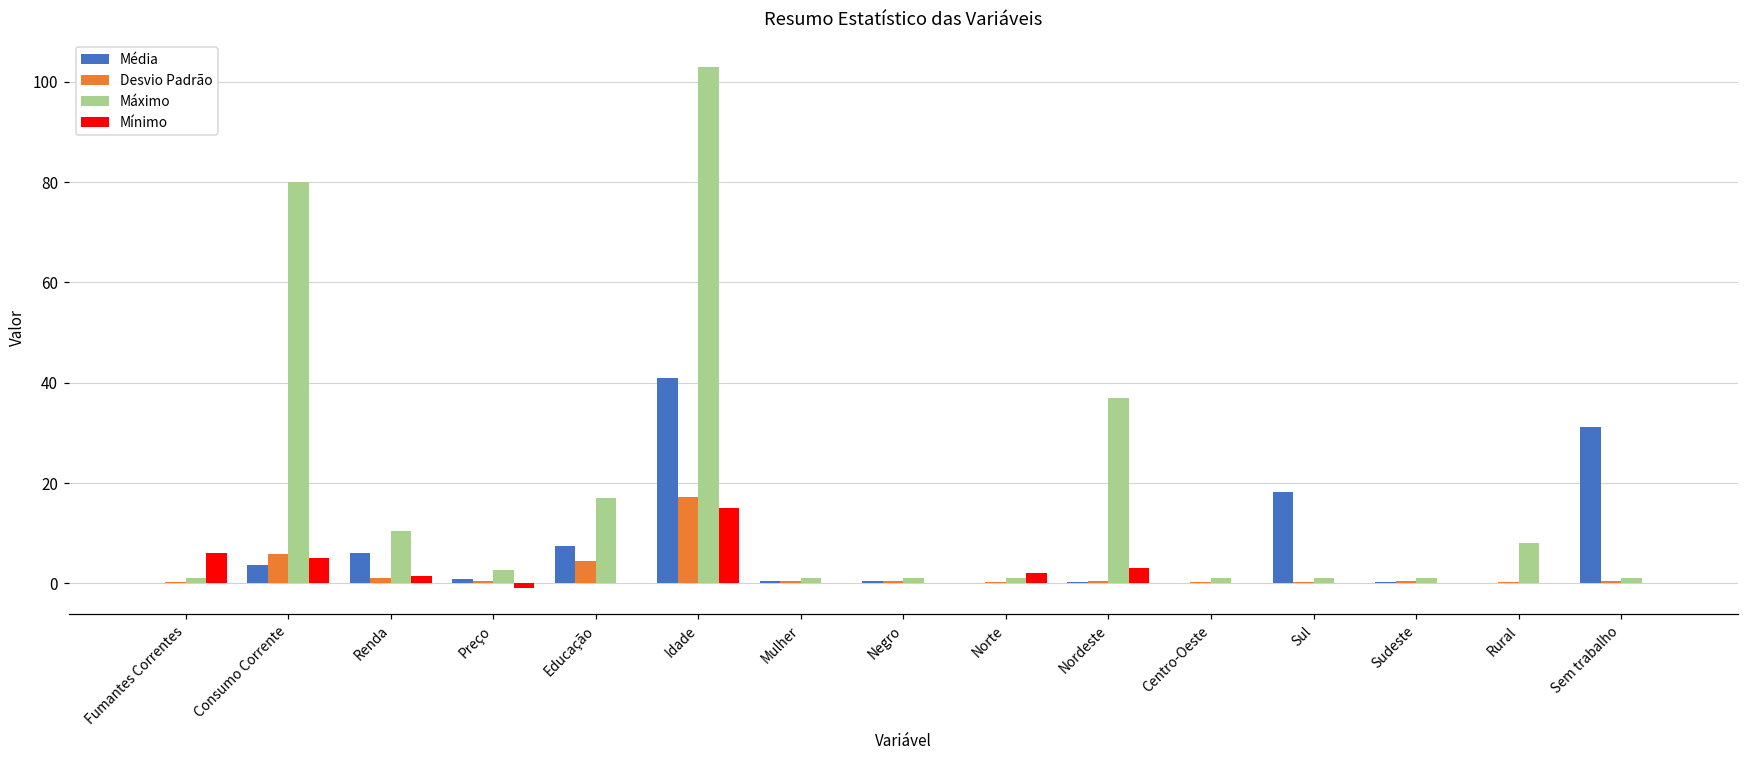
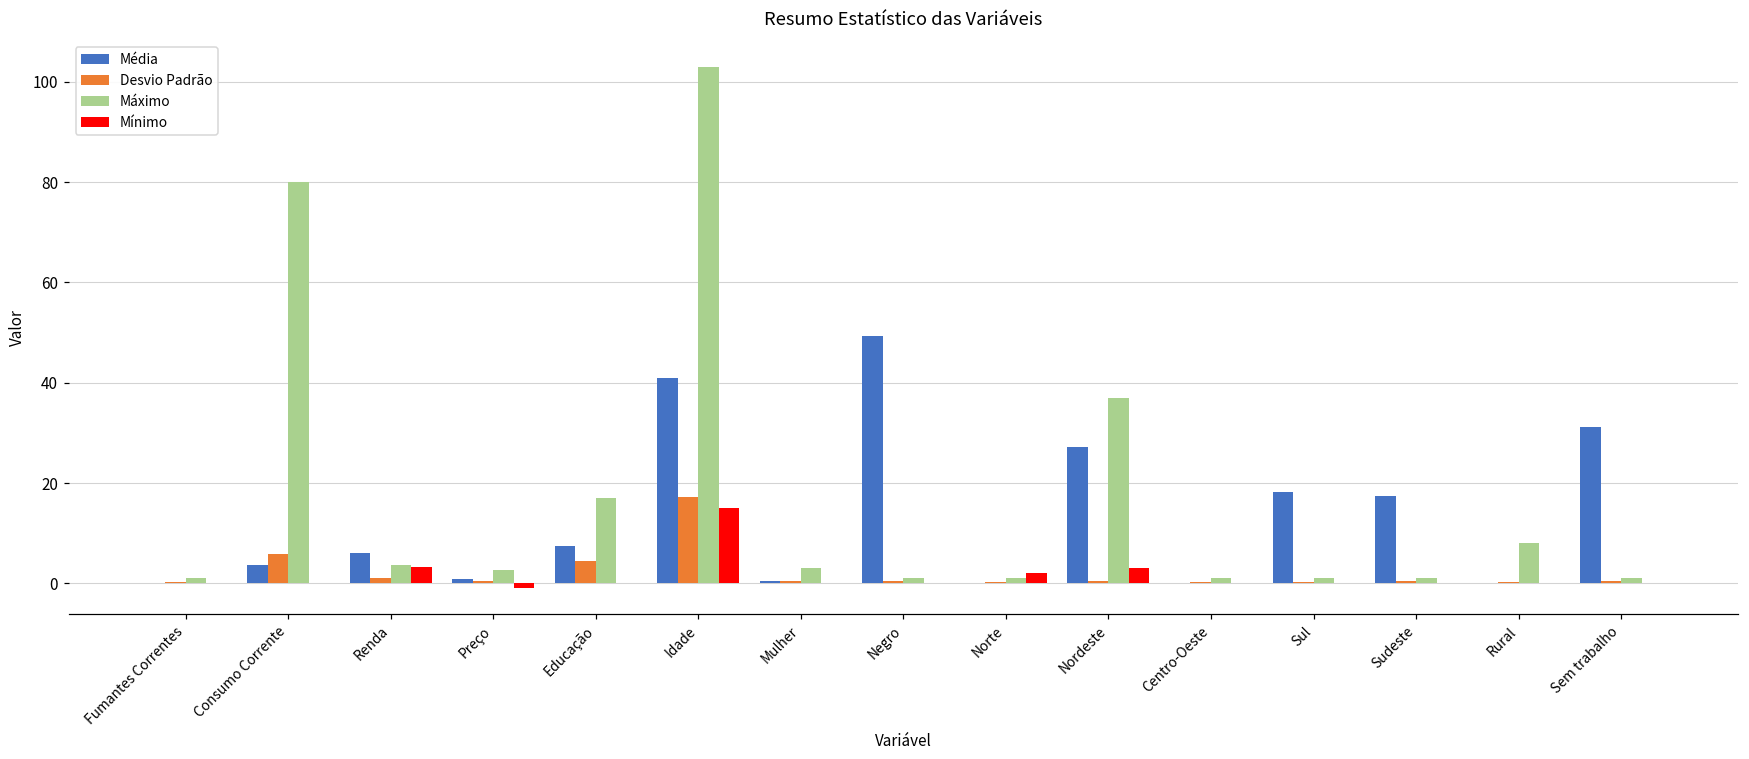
Mínimo, Fumantes Correntes: 6 -> 0
Mínimo, Consumo Corrente: 5 -> 0
Máximo, Renda: 11 -> 4
Mínimo, Renda: 1 -> 3
Máximo, Mulher: 1 -> 3
Média, Negro: 1 -> 49
Média, Nordeste: 0 -> 27
Média, Sudeste: 0 -> 17
